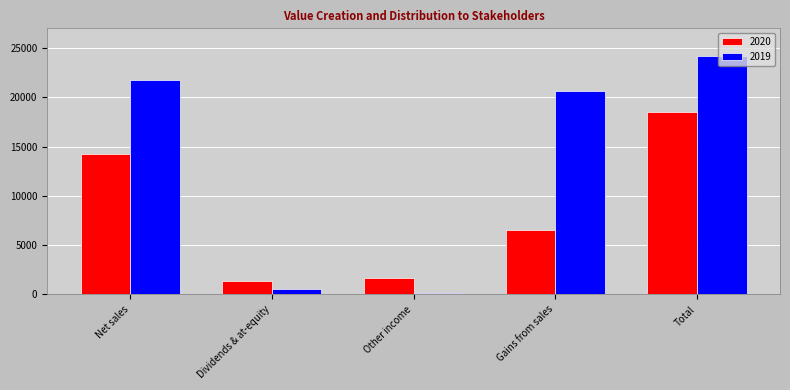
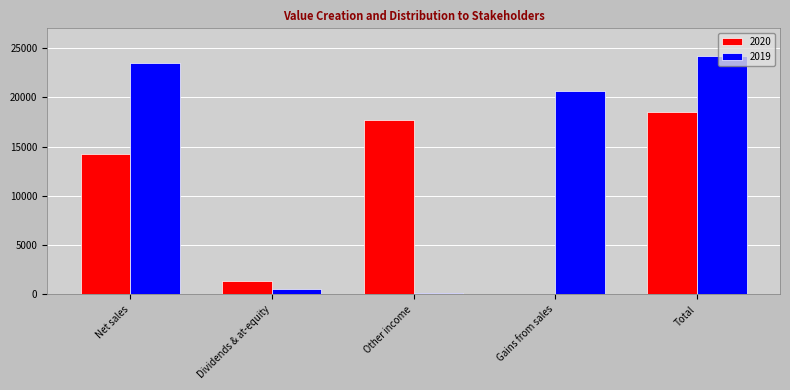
2019, Net sales: 22000 -> 23000
2020, Other income: 2000 -> 18000
2020, Gains from sales: 7000 -> 0
